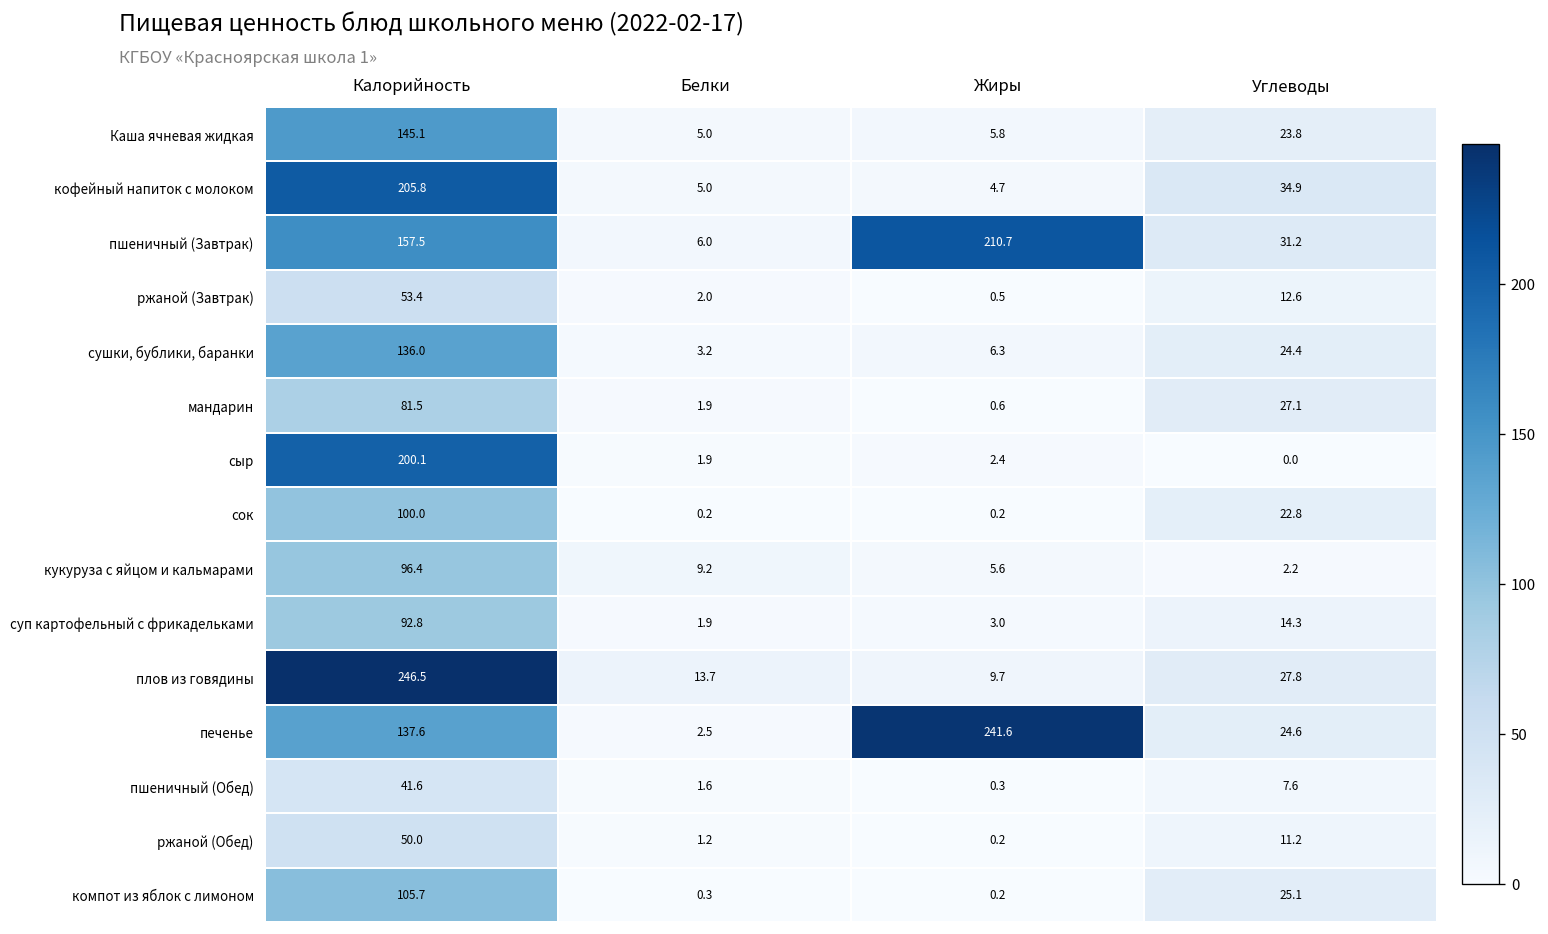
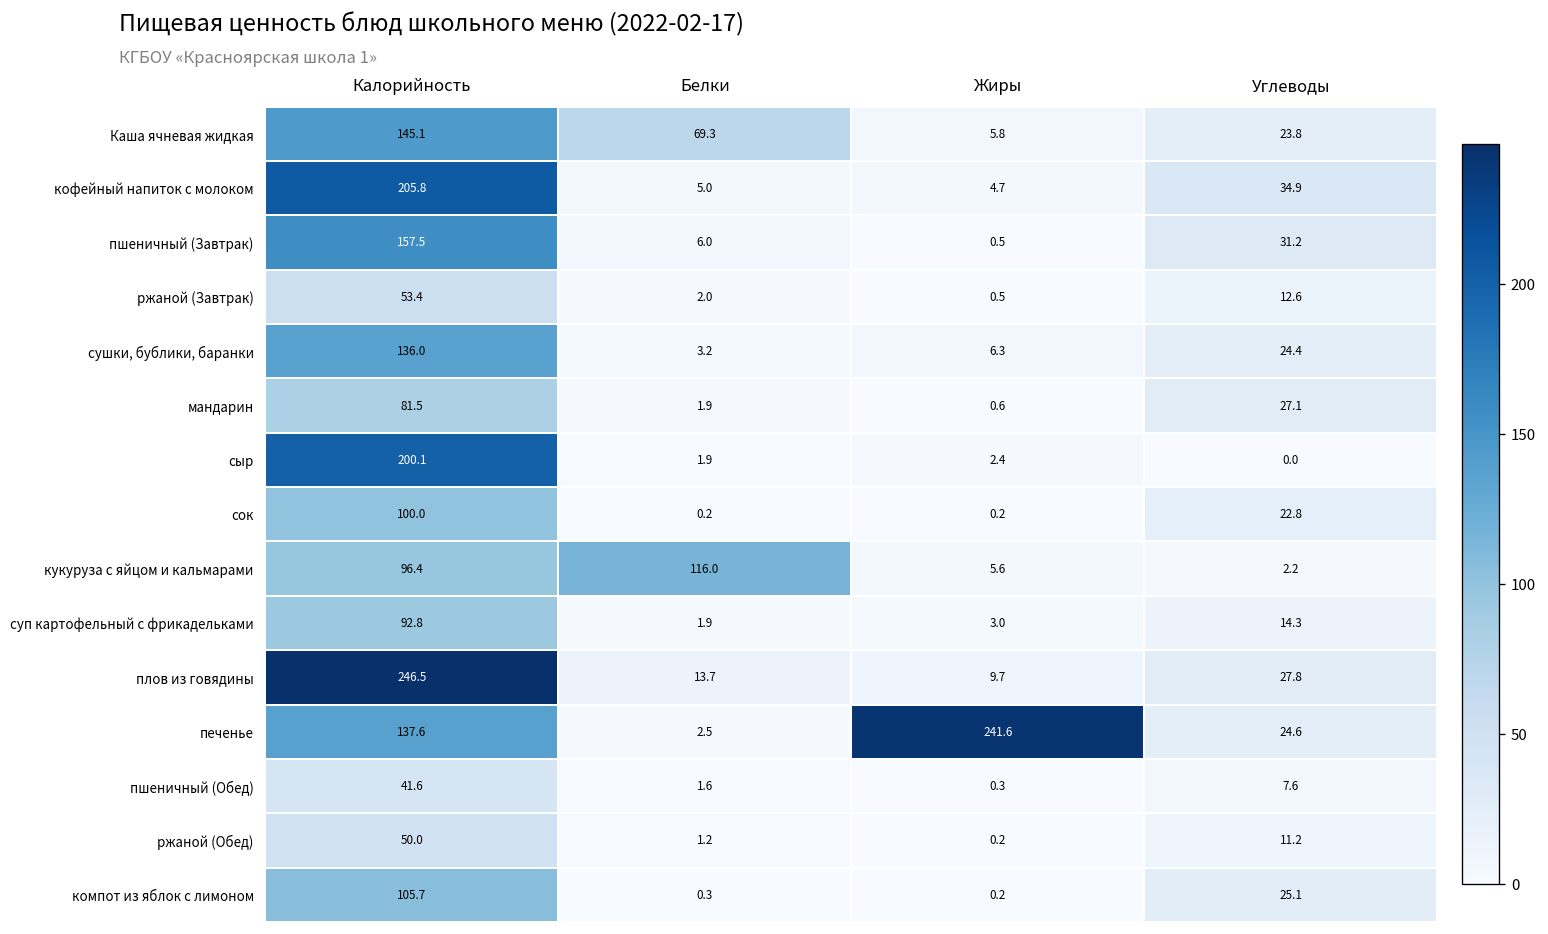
Каша ячневая жидкая, Белки: 5.0 -> 69.3
пшеничный (Завтрак), Жиры: 210.7 -> 0.5
кукуруза с яйцом и кальмарами, Белки: 9.2 -> 116.0
